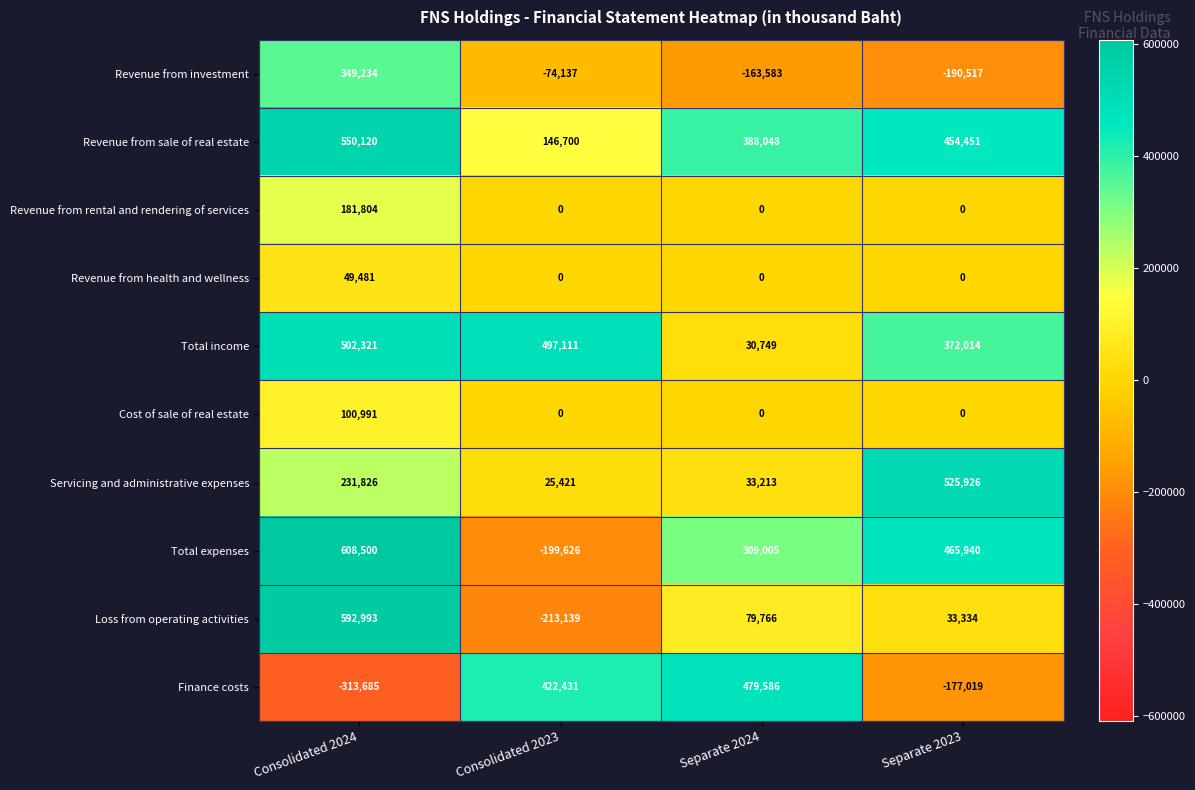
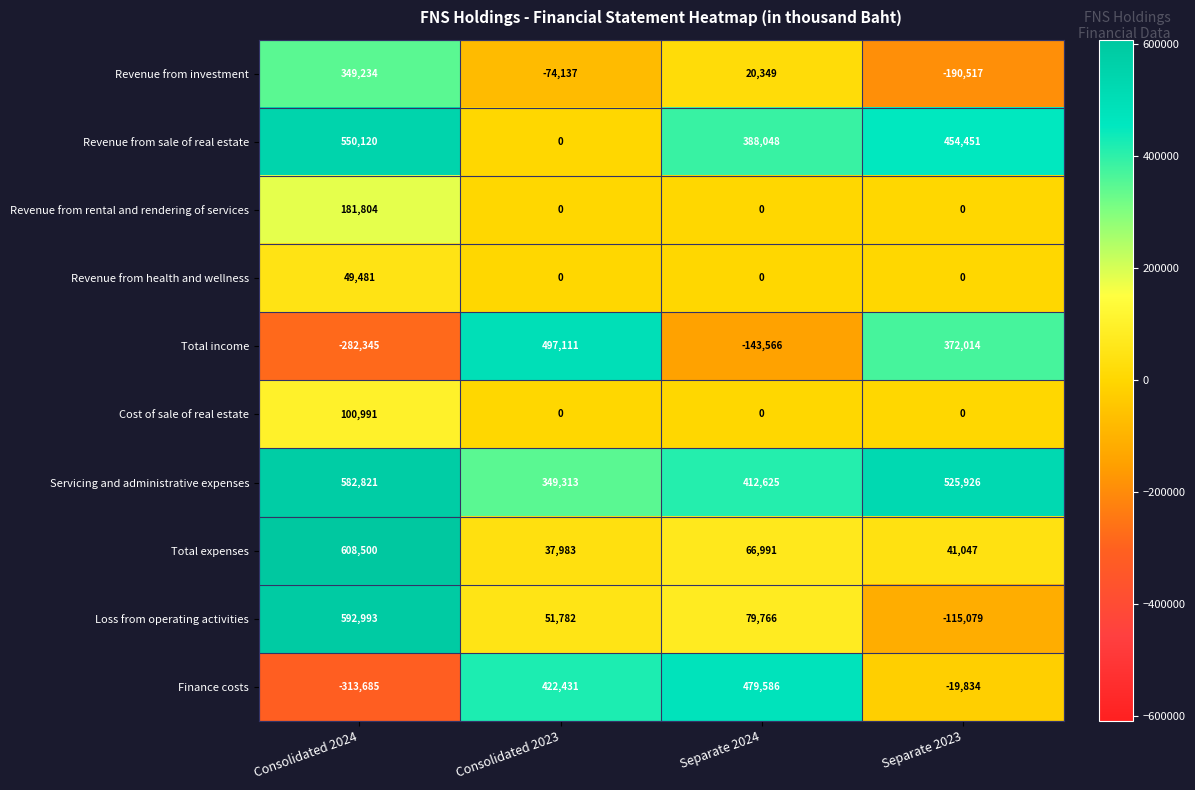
Revenue from investment, Separate 2024: -163,583 -> 20,349
Revenue from sale of real estate, Consolidated 2023: 146,700 -> 0
Total income, Consolidated 2024: 502,321 -> -282,345
Total income, Separate 2024: 30,749 -> -143,566
Servicing and administrative expenses, Consolidated 2024: 231,826 -> 582,821
Servicing and administrative expenses, Consolidated 2023: 25,421 -> 349,313
Servicing and administrative expenses, Separate 2024: 33,213 -> 412,625
Total expenses, Consolidated 2023: -199,626 -> 37,983
Total expenses, Separate 2024: 309,005 -> 66,991
Total expenses, Separate 2023: 465,940 -> 41,047
Loss from operating activities, Consolidated 2023: -213,139 -> 51,782
Loss from operating activities, Separate 2023: 33,334 -> -115,079
Finance costs, Separate 2023: -177,019 -> -19,834
